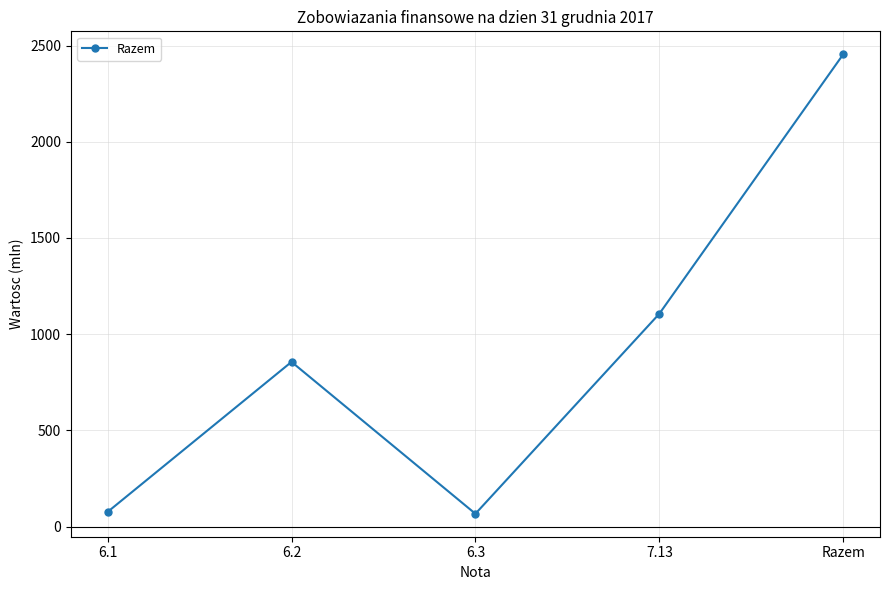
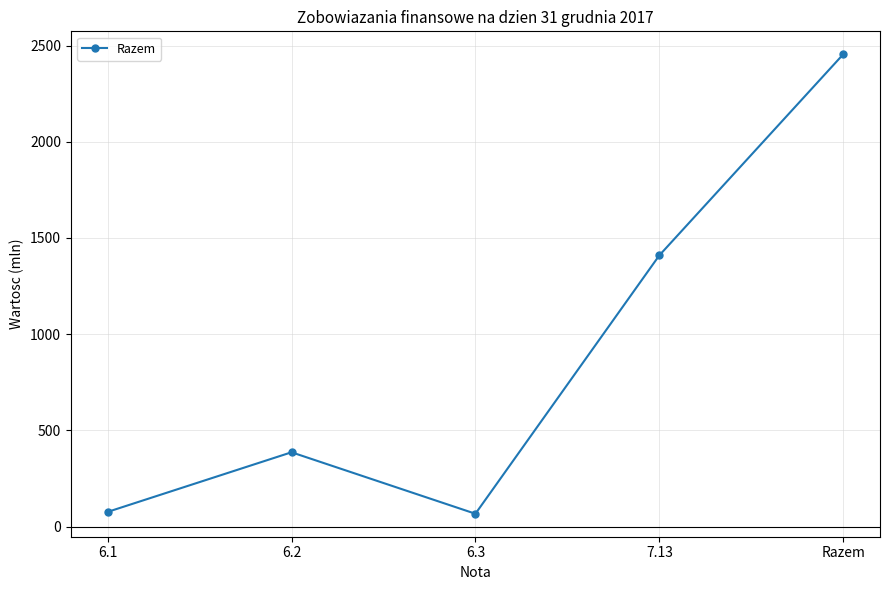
6.2: 860 -> 390
7.13: 1110 -> 1410
